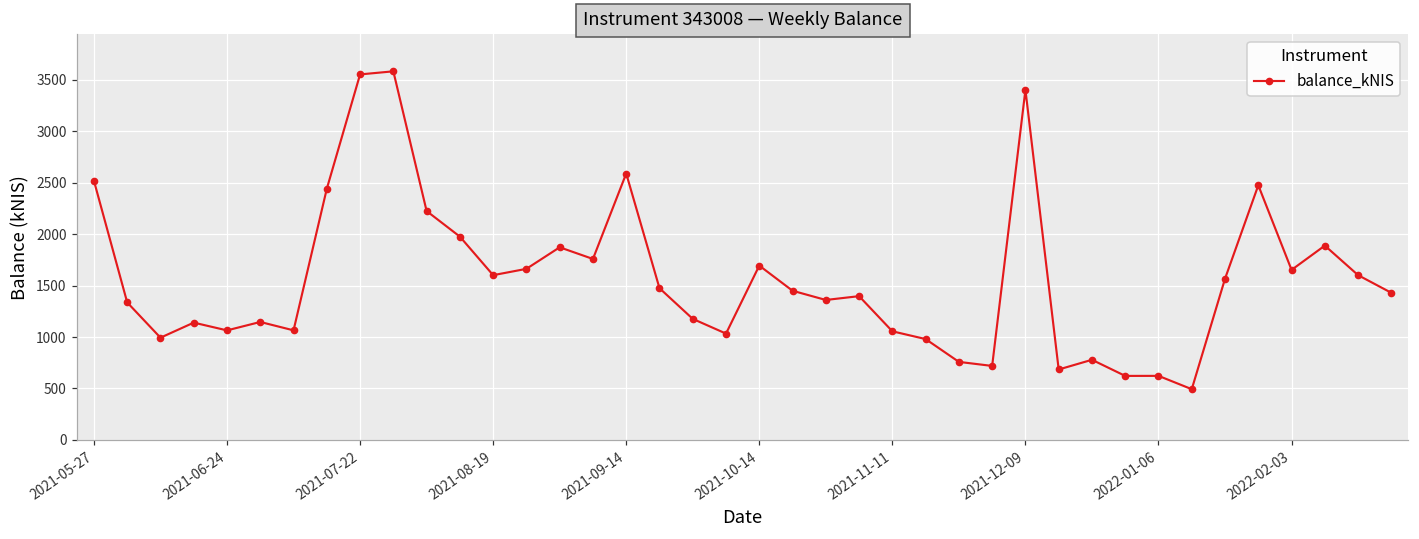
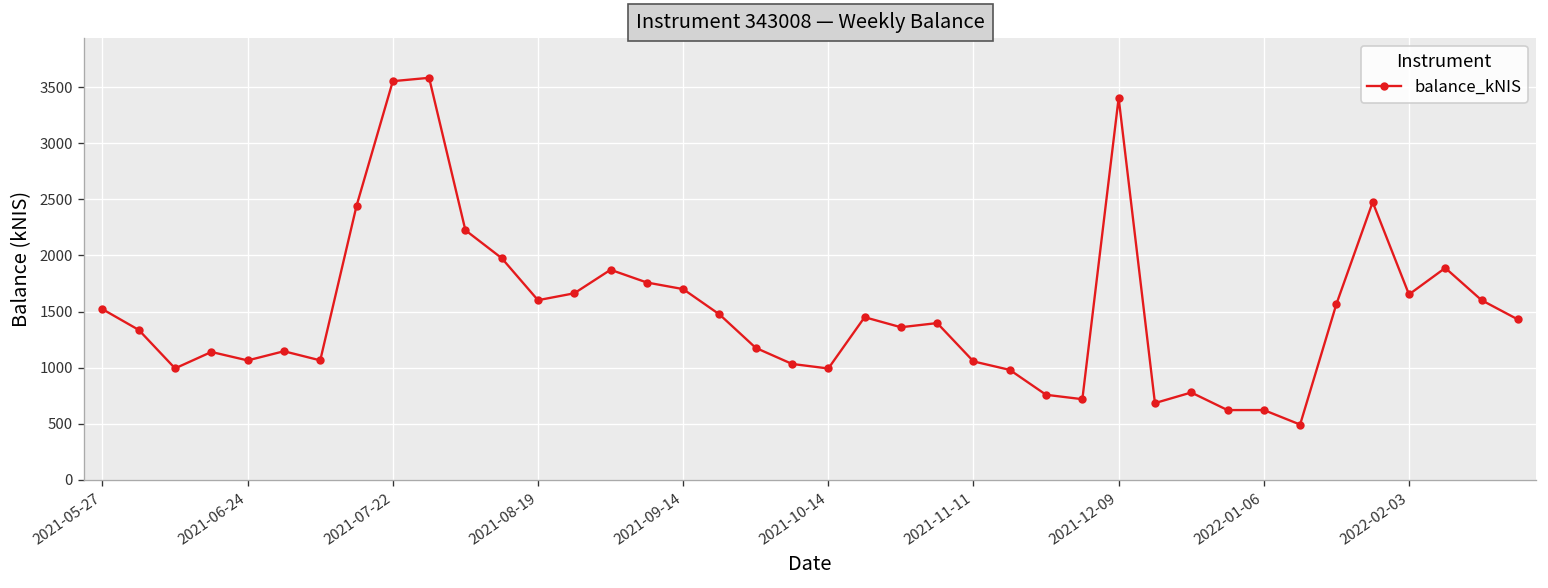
2021-05-27: 2500 -> 1500
2021-09-14: 2600 -> 1700
2021-10-14: 1700 -> 1000
